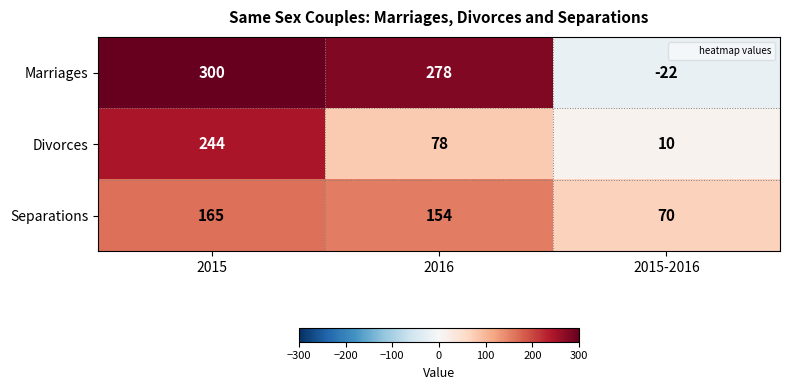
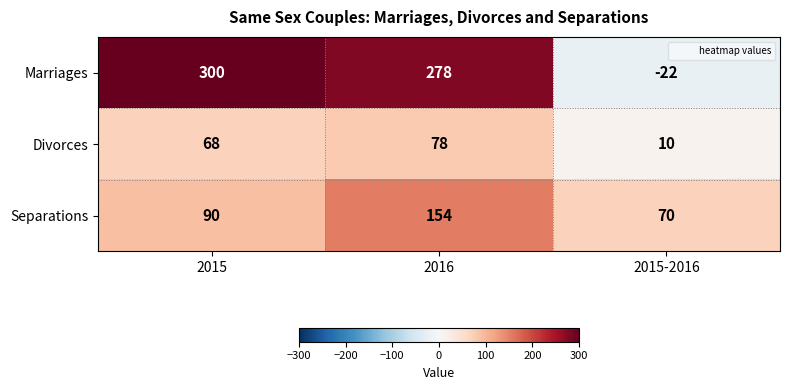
Divorces, 2015: 244 -> 68
Separations, 2015: 165 -> 90
